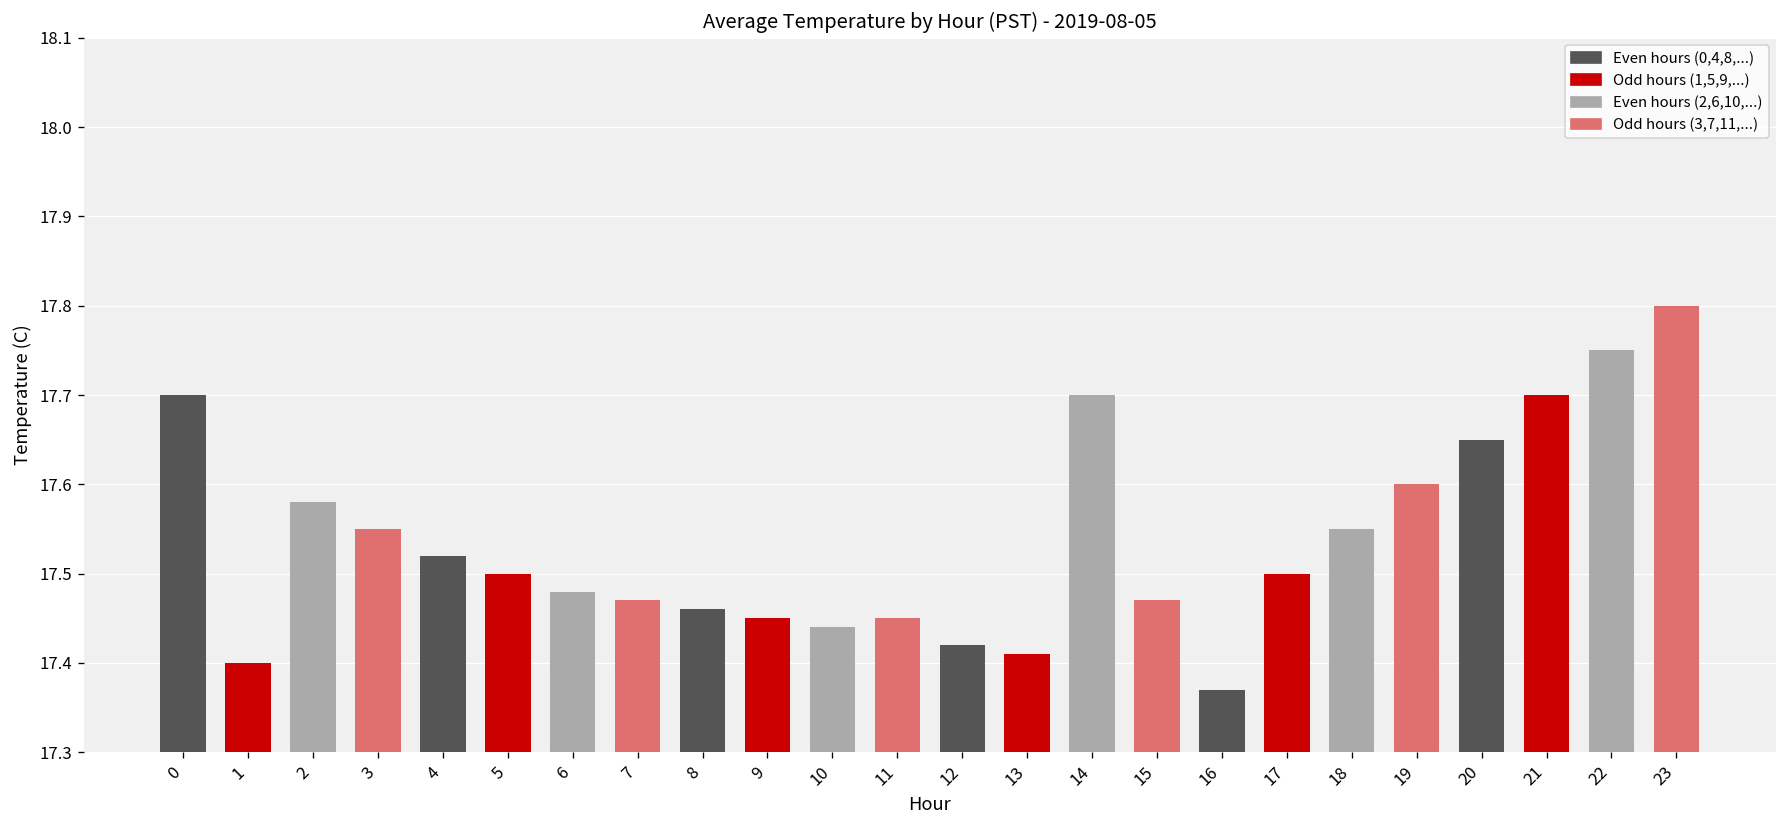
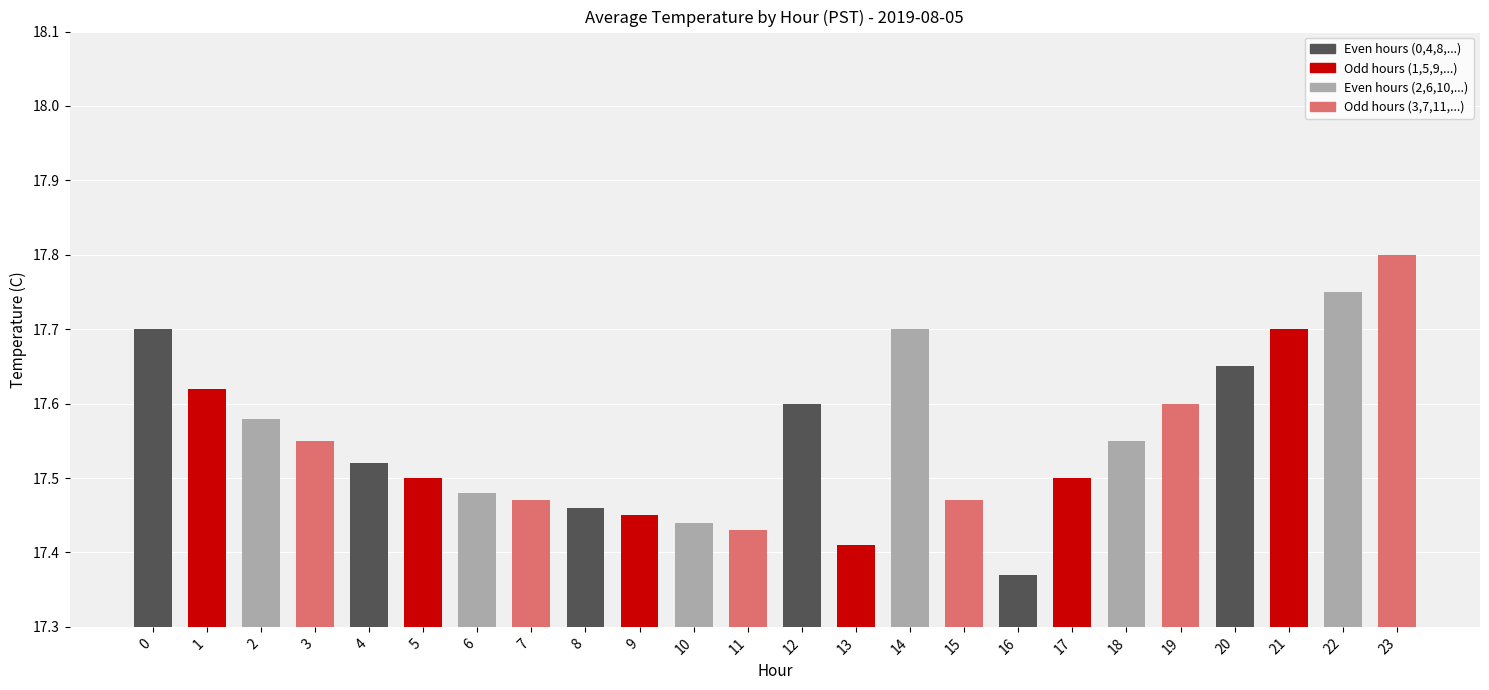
1: 17.40 -> 17.62
11: 17.45 -> 17.43
12: 17.42 -> 17.60
